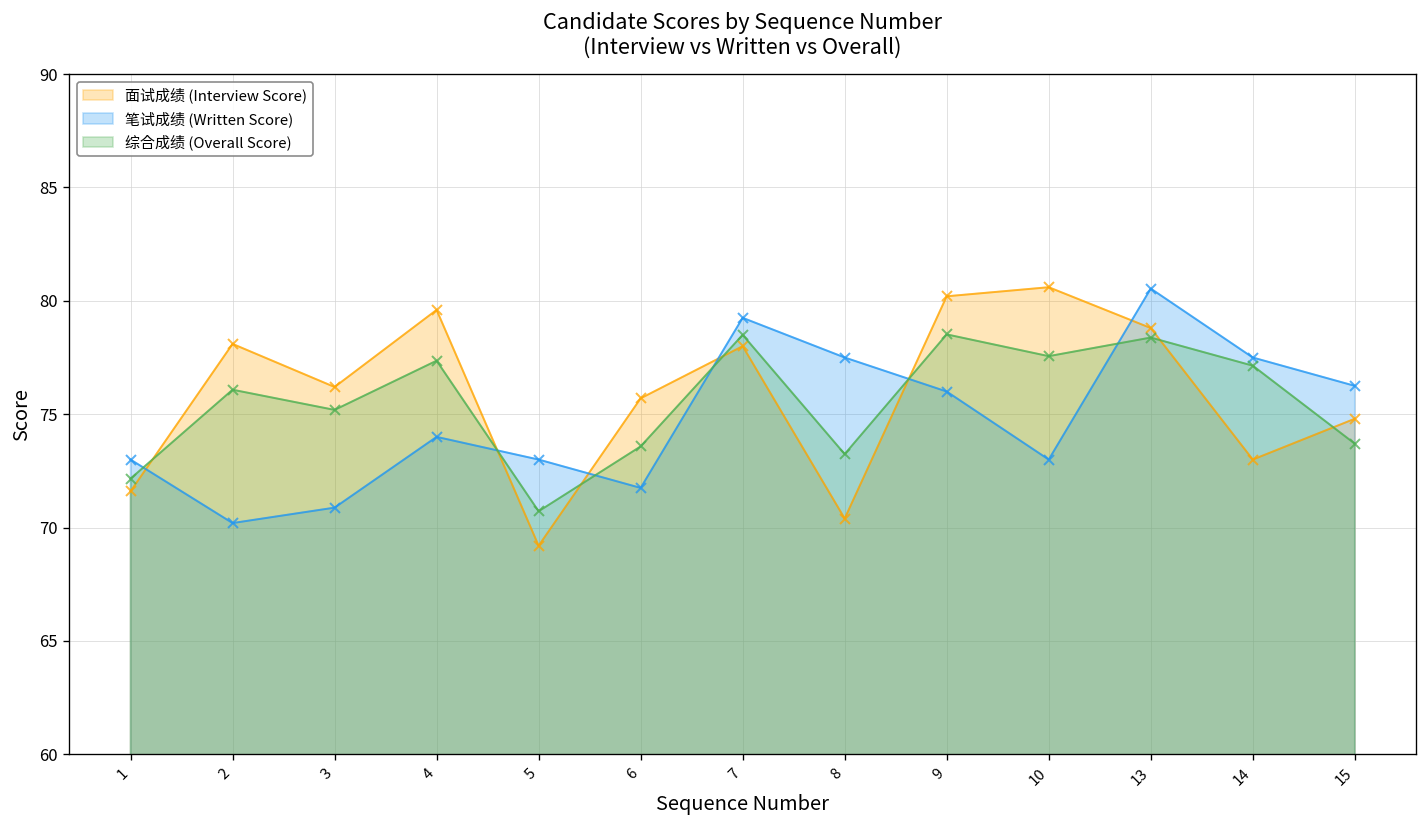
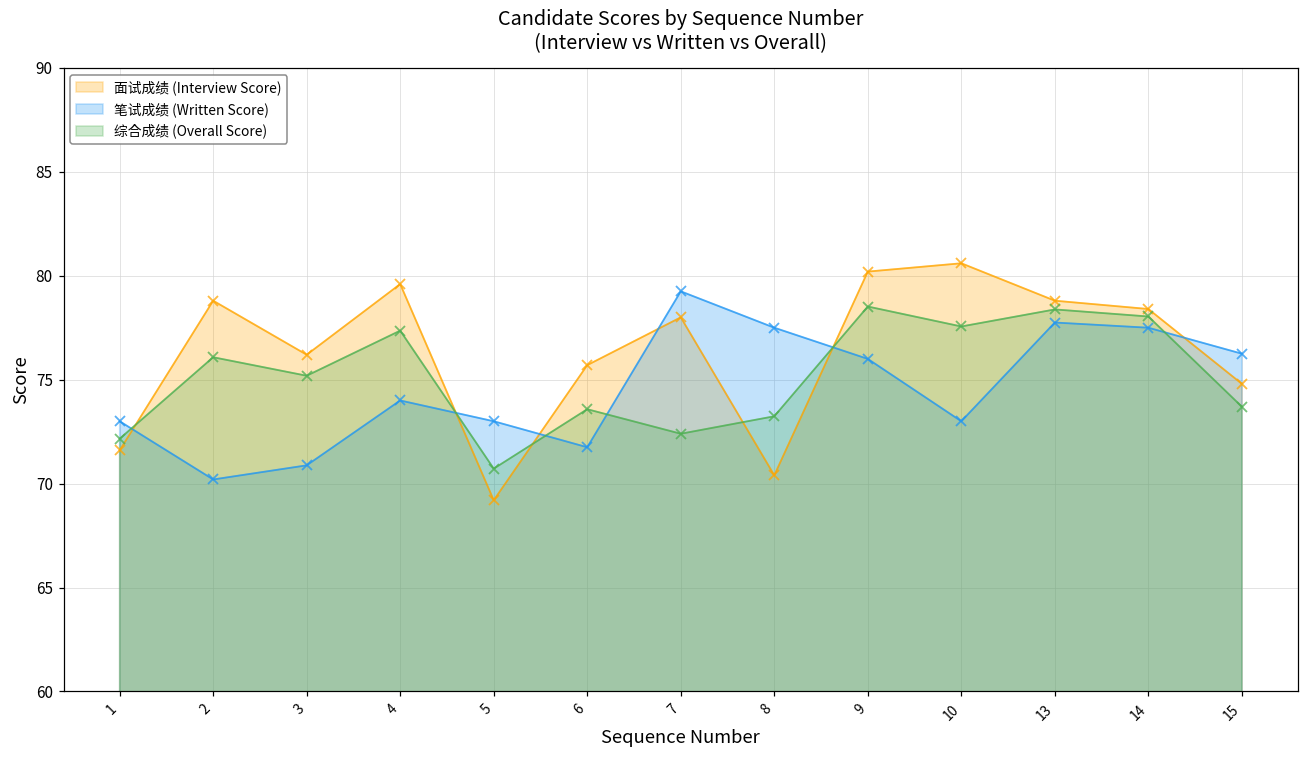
面试成绩 (Interview Score), 2: 78.1 -> 78.8
综合成绩 (Overall Score), 7: 78.5 -> 72.4
笔试成绩 (Written Score), 13: 80.5 -> 77.8
面试成绩 (Interview Score), 14: 73.0 -> 78.4
综合成绩 (Overall Score), 14: 77.1 -> 78.0
